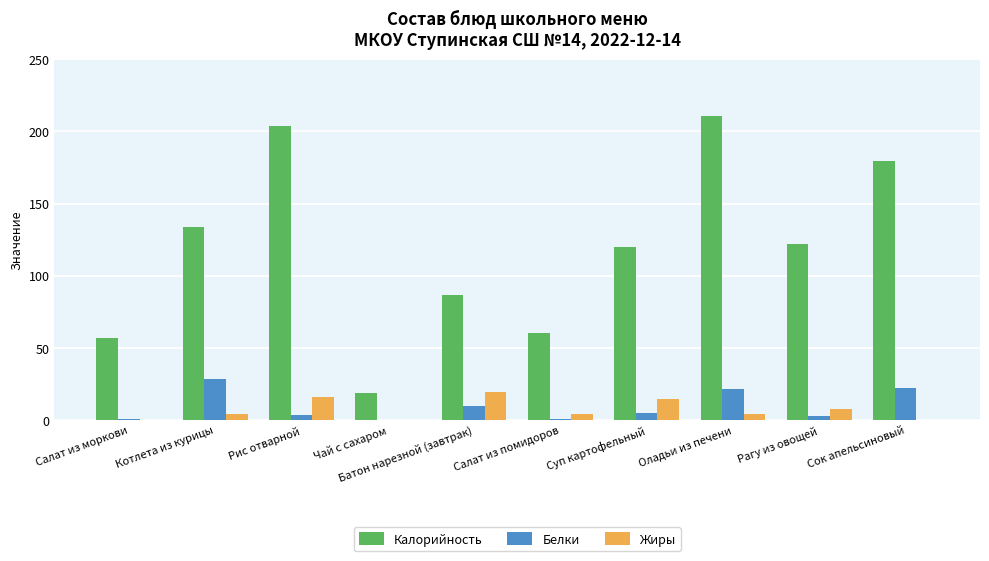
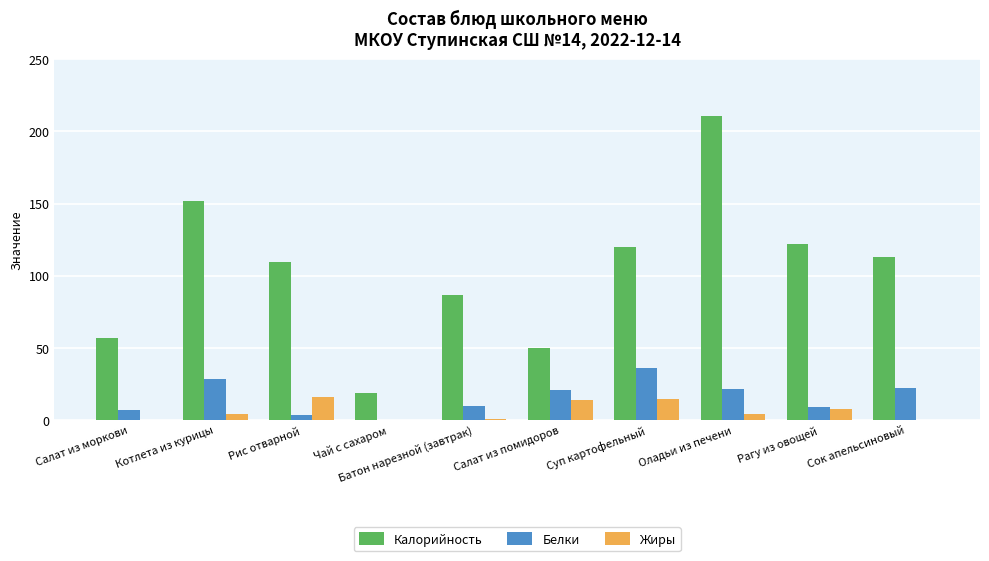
Белки, Салат из моркови: 1 -> 7
Калорийность, Котлета из курицы: 134 -> 152
Калорийность, Рис отварной: 204 -> 109
Жиры, Батон нарезной (завтрак): 20 -> 1
Калорийность, Салат из помидоров: 60 -> 50
Белки, Салат из помидоров: 1 -> 21
Жиры, Салат из помидоров: 4 -> 14
Белки, Суп картофельный: 5 -> 36
Белки, Рагу из овощей: 3 -> 9
Калорийность, Сок апельсиновый: 179 -> 113
